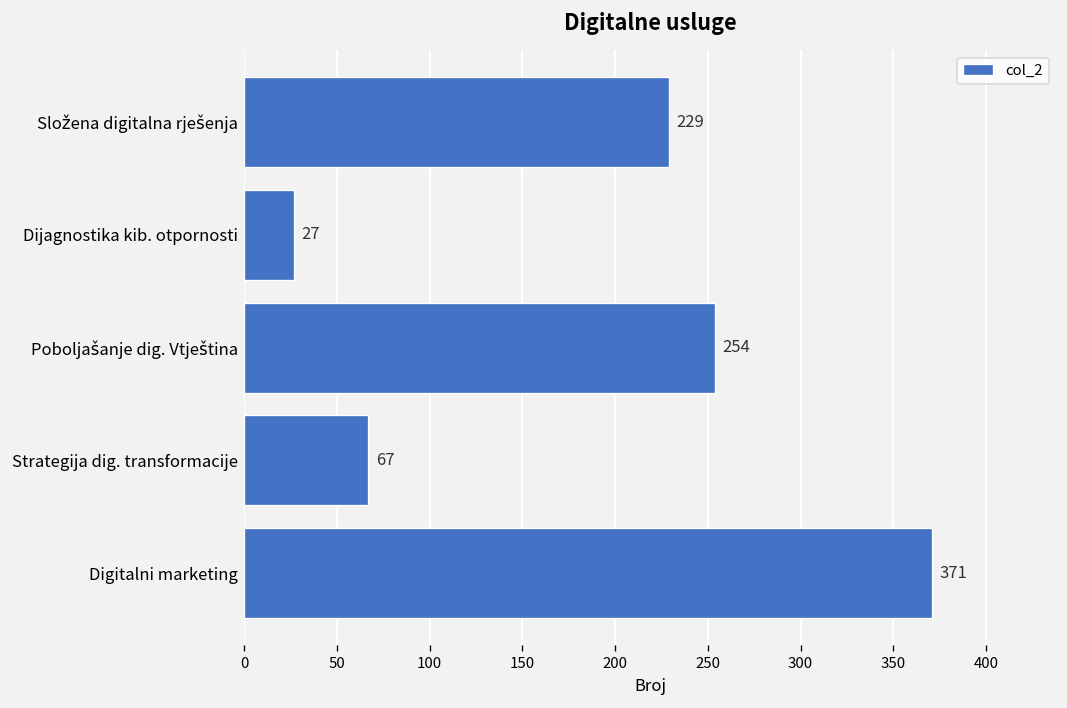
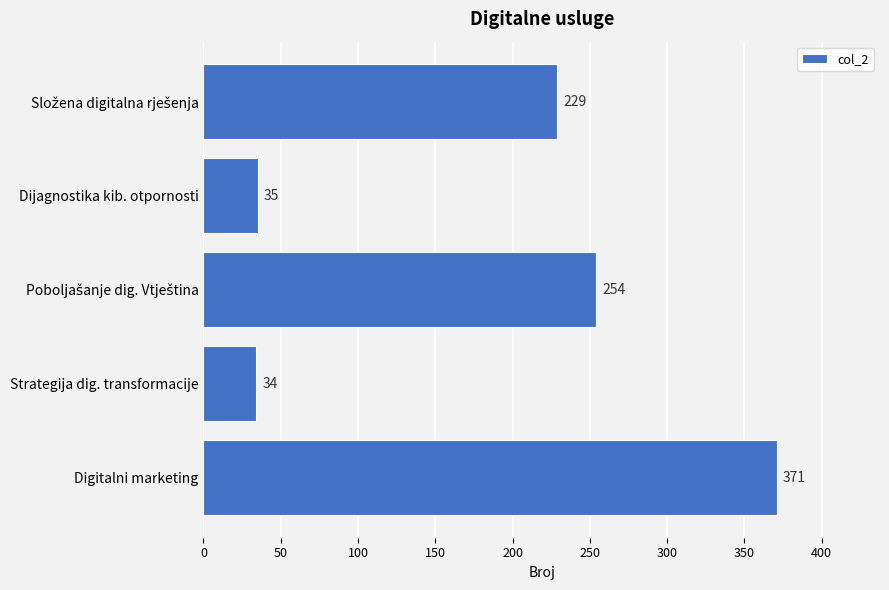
Dijagnostika kib. otpornosti: 27 -> 35
Strategija dig. transformacije: 67 -> 34
